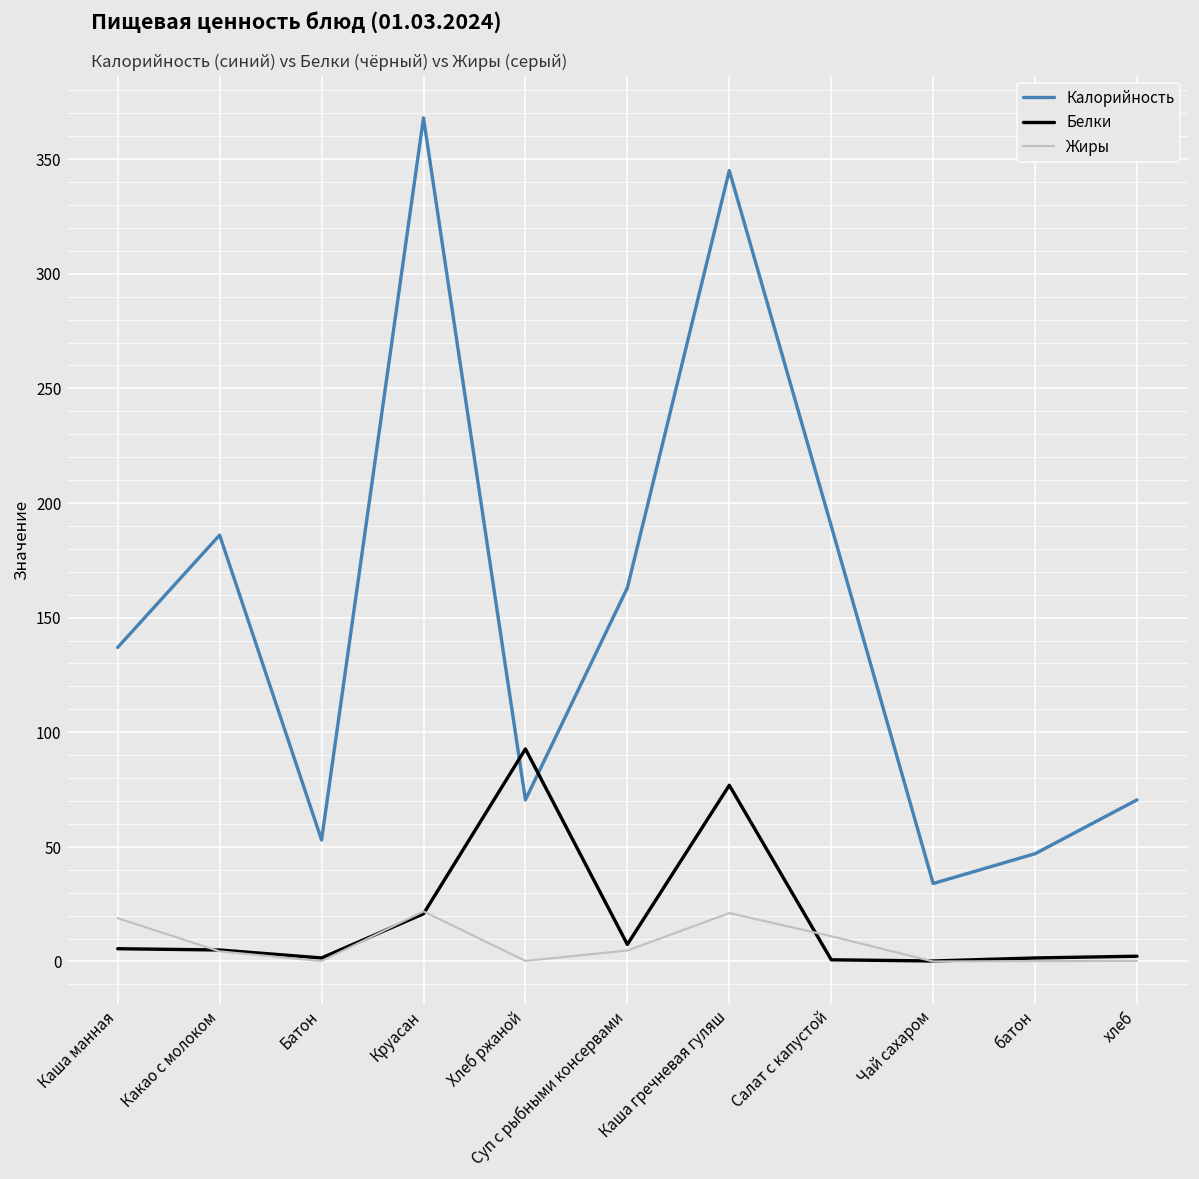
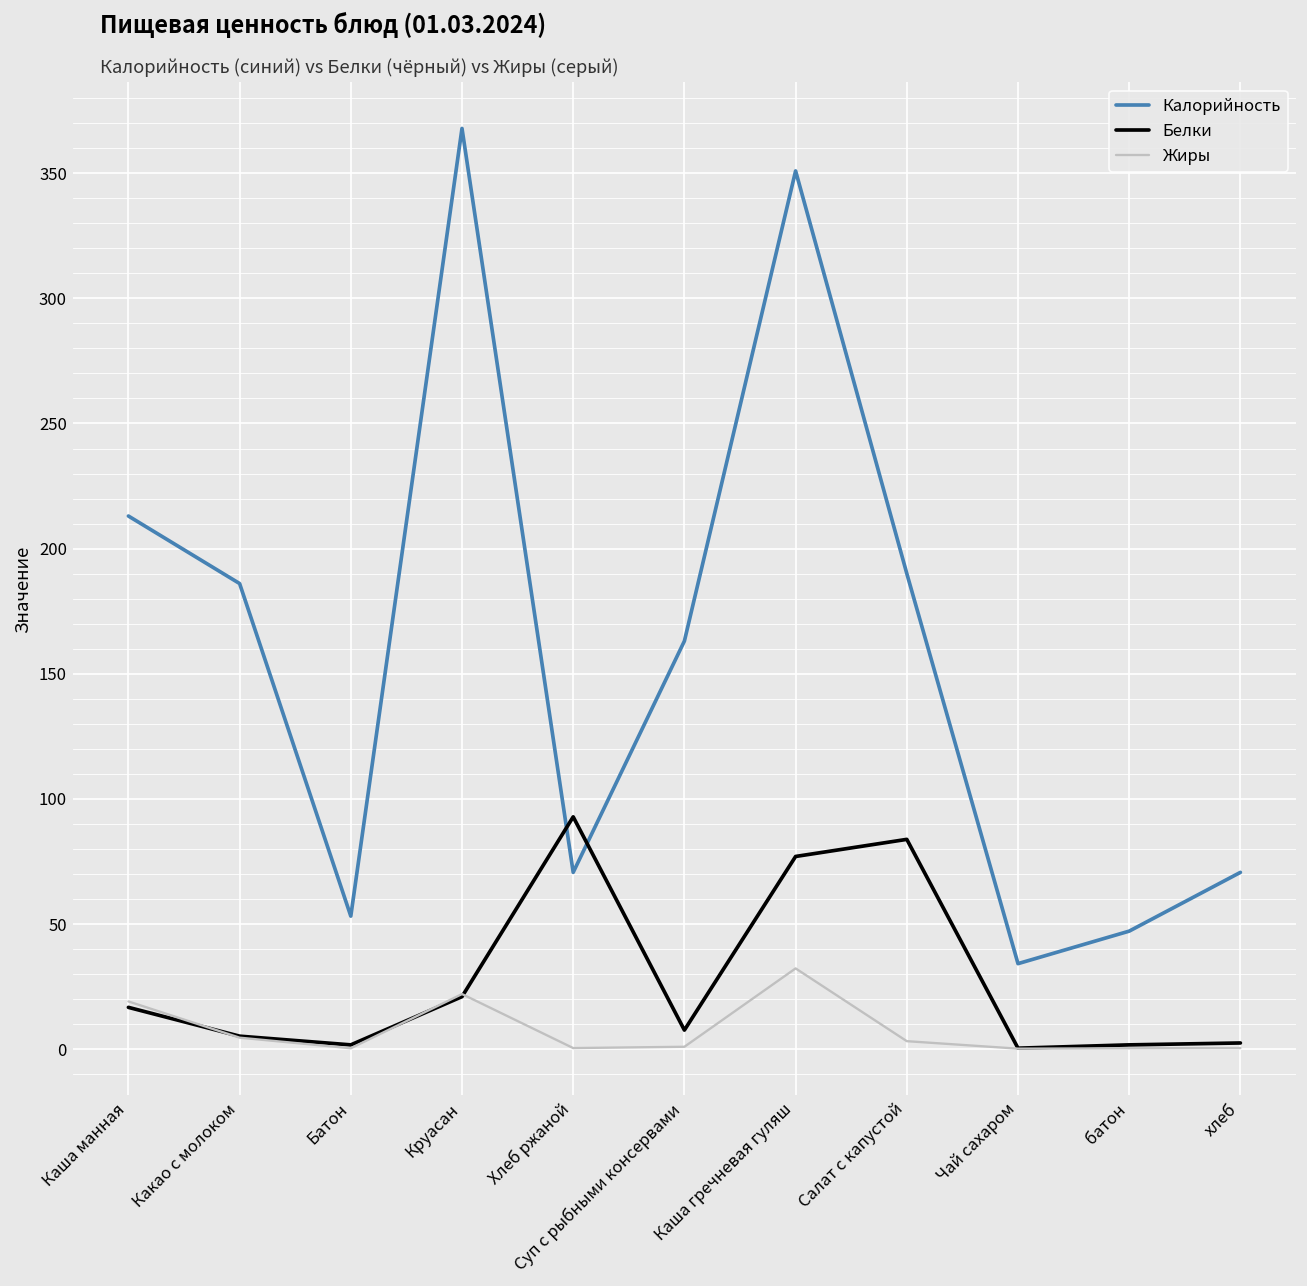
Калорийность, Каша манная: 137 -> 213
Белки, Каша манная: 6 -> 17
Жиры, Суп с рыбными консервами: 5 -> 1
Калорийность, Каша гречневая гуляш: 345 -> 351
Жиры, Каша гречневая гуляш: 21 -> 32
Белки, Салат с капустой: 1 -> 84
Жиры, Салат с капустой: 11 -> 3
